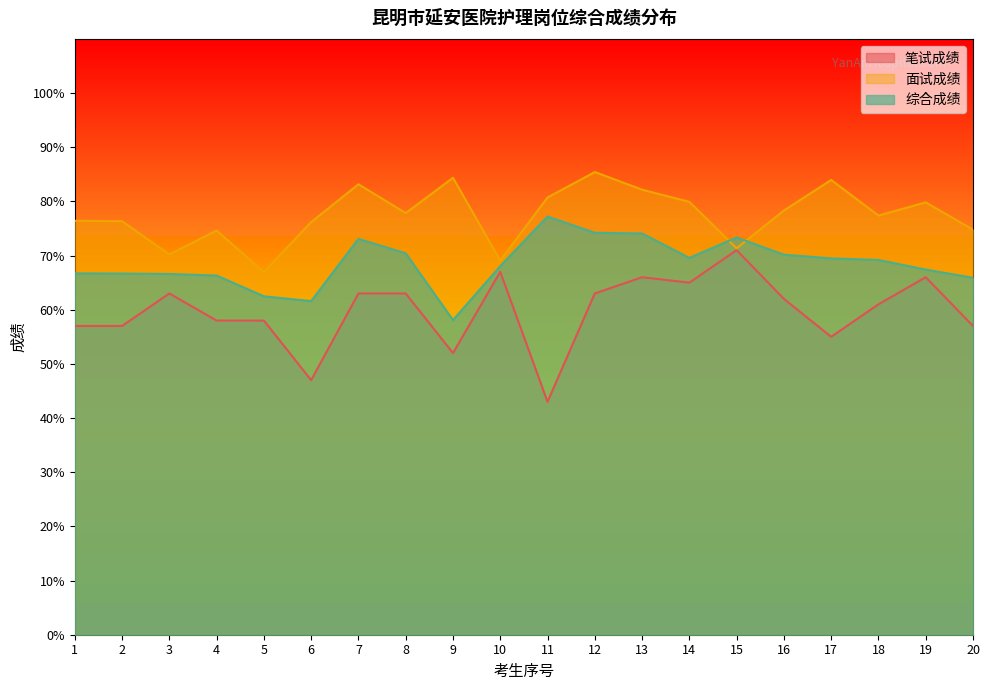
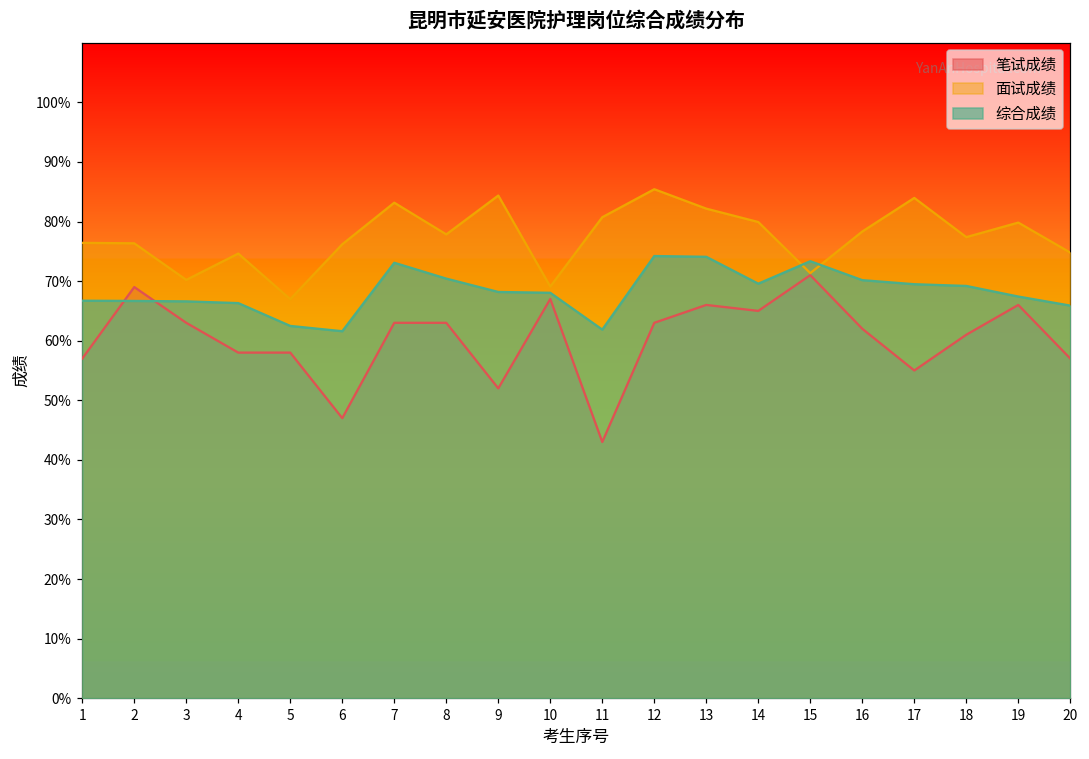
笔试成绩, 2: 57% -> 69%
综合成绩, 9: 58% -> 68%
综合成绩, 11: 77% -> 62%
